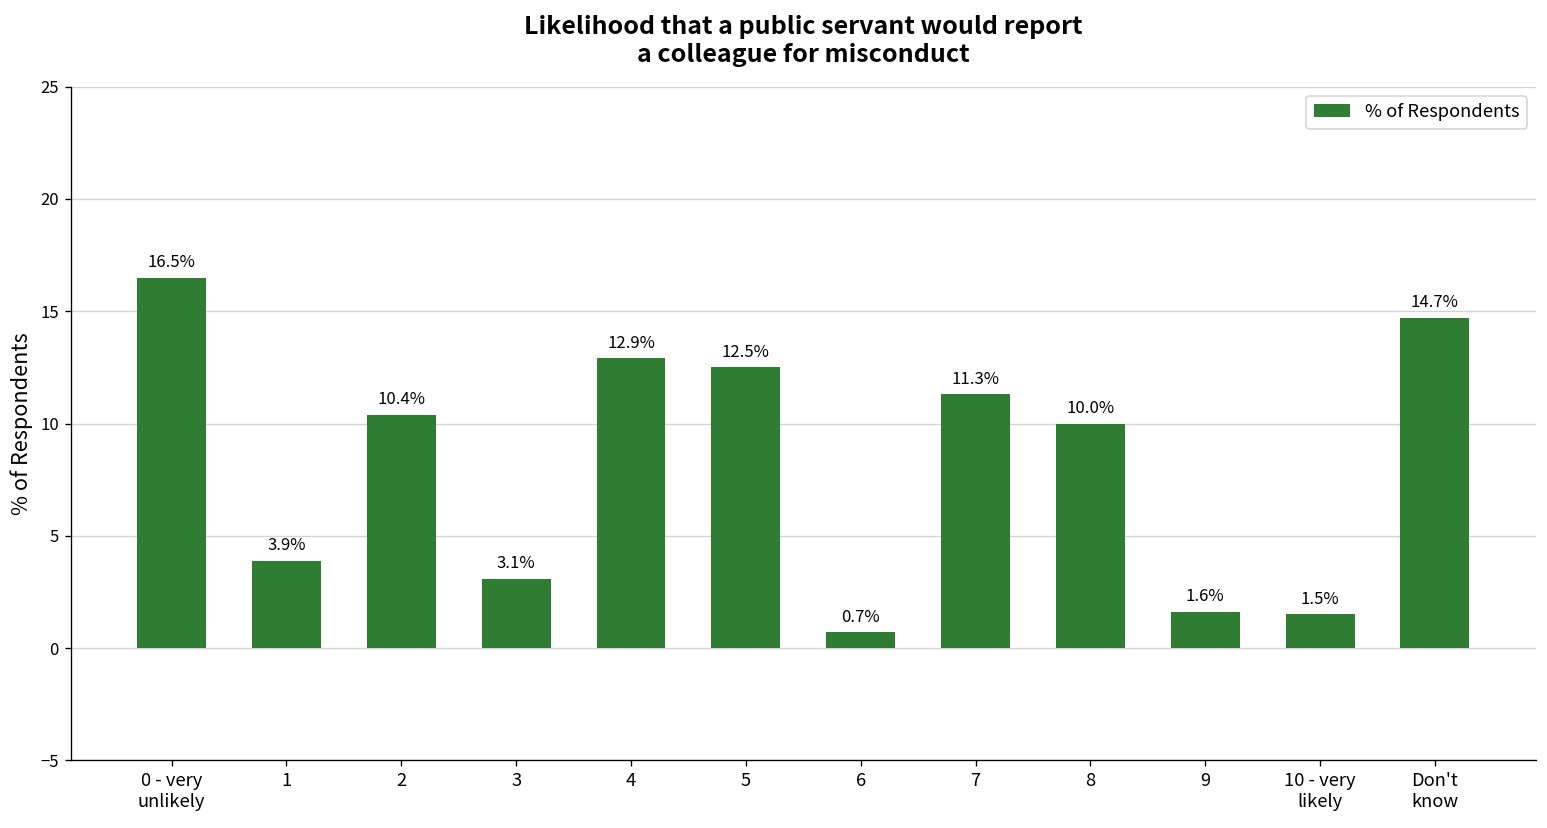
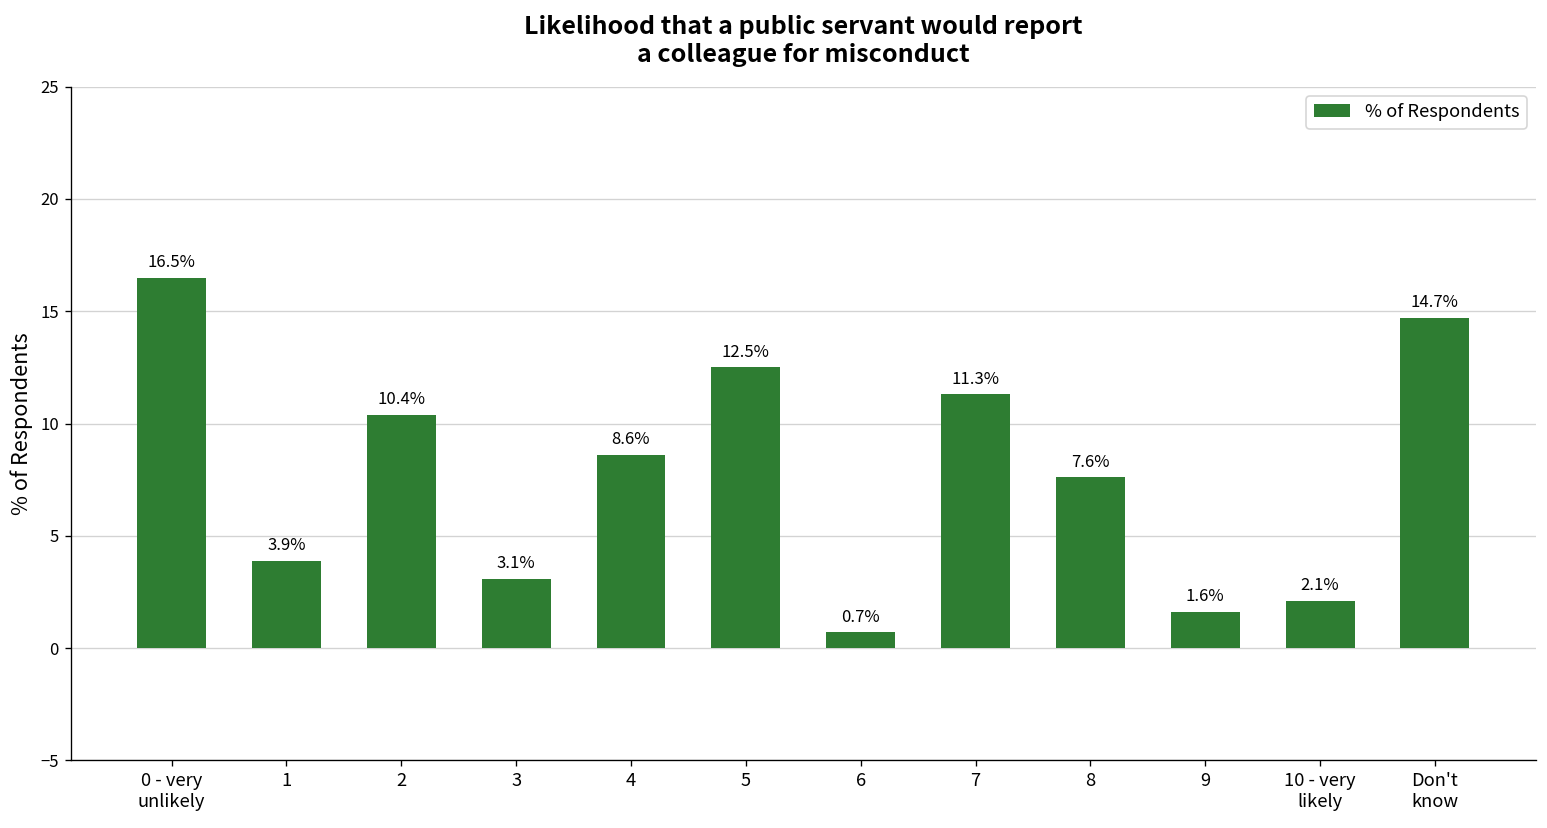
4: 12.9% -> 8.6%
8: 10.0% -> 7.6%
10 - very likely: 1.5% -> 2.1%
